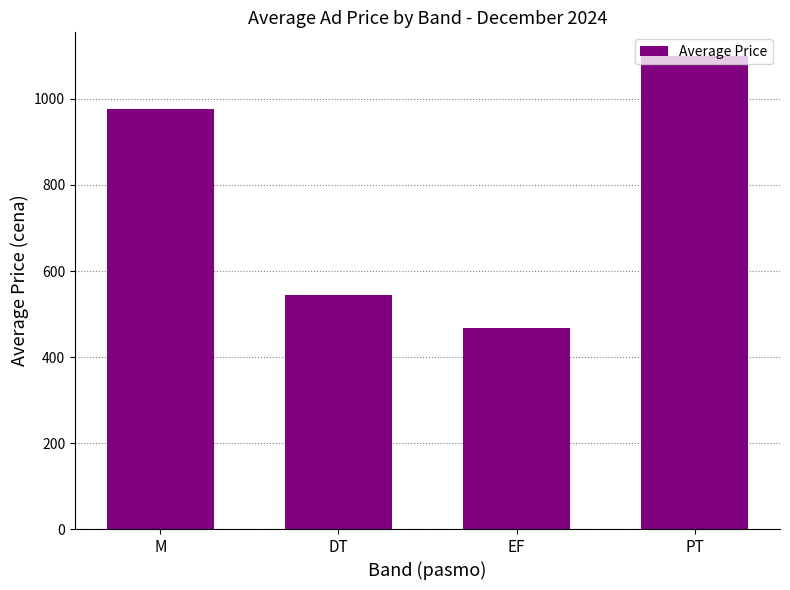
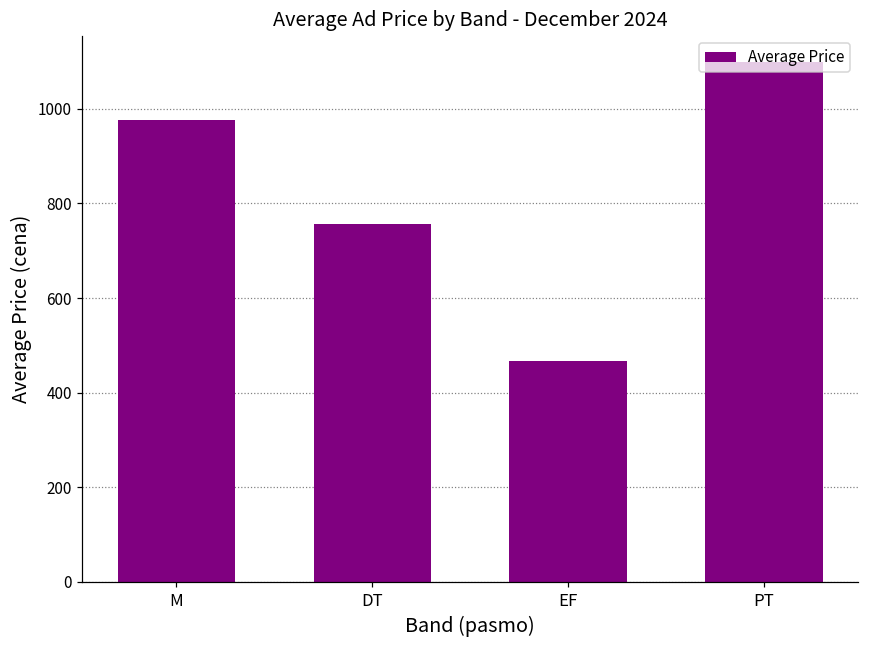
DT: 540 -> 760
